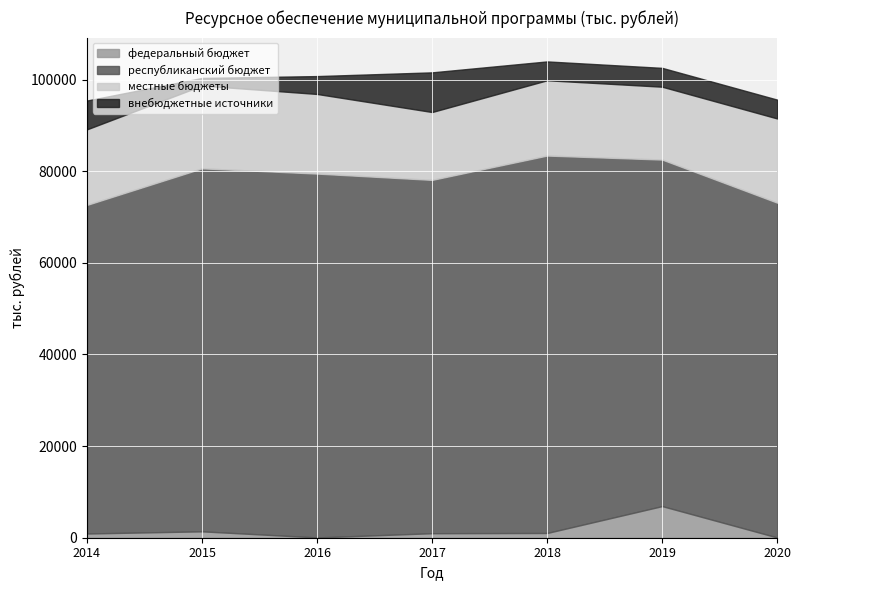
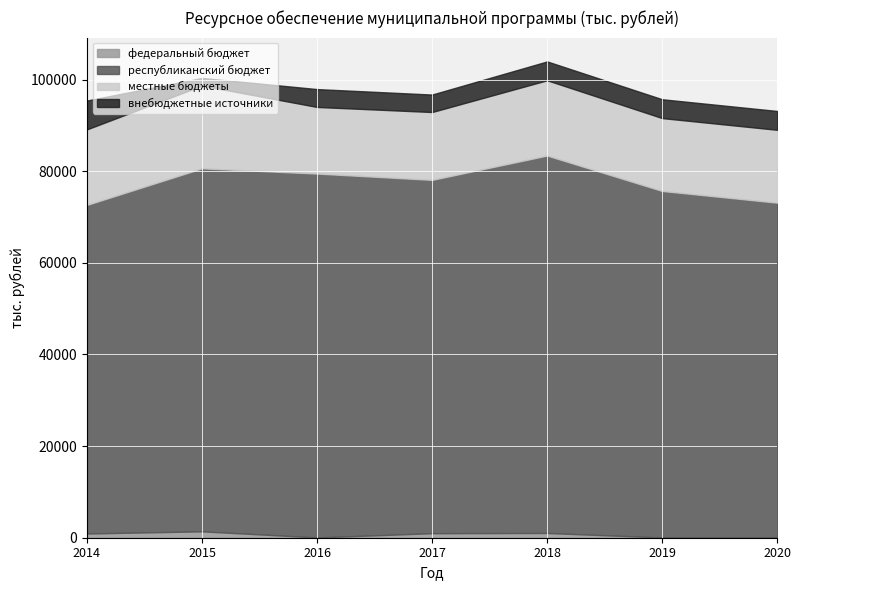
местные бюджеты, 2016: 17000 -> 15000
внебюджетные источники, 2017: 9000 -> 4000
федеральный бюджет, 2019: 7000 -> 0
местные бюджеты, 2020: 18000 -> 16000
